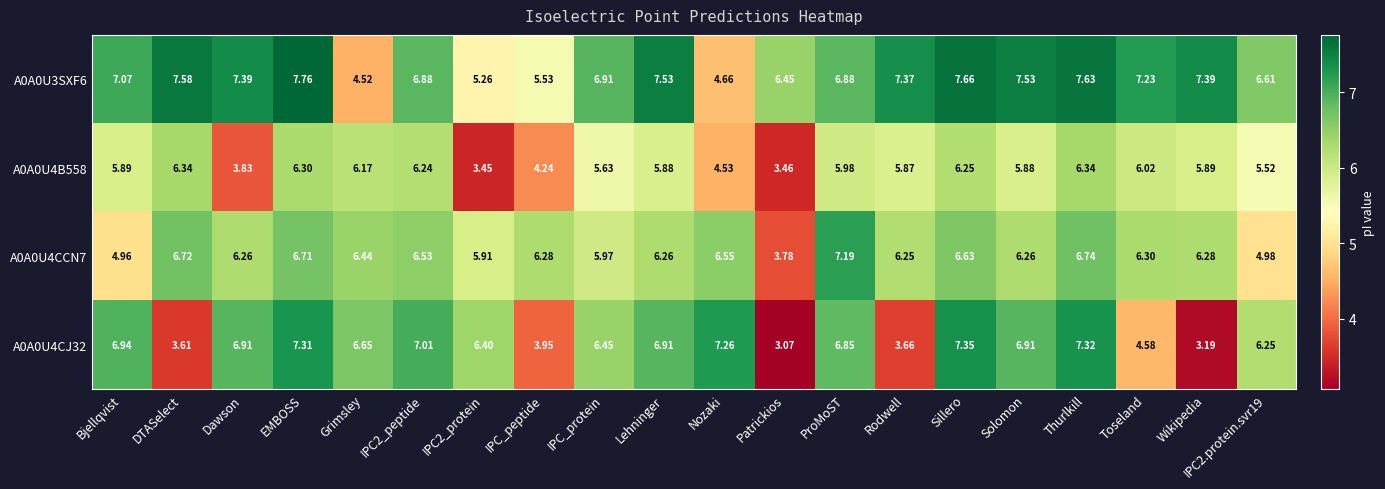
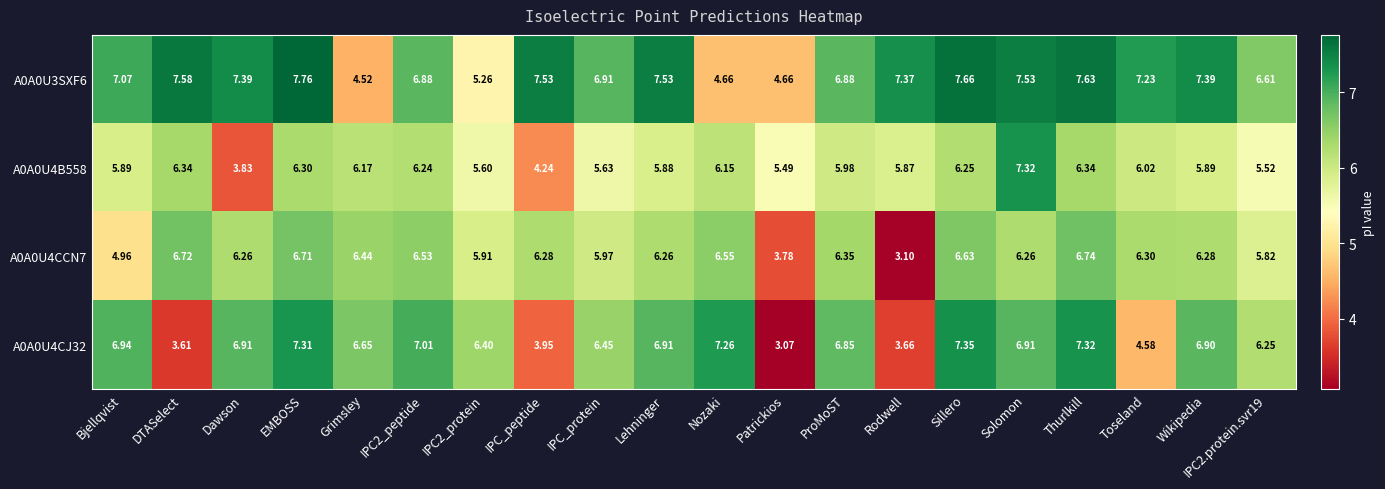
A0A0U3SXF6, IPC_peptide: 5.53 -> 7.53
A0A0U3SXF6, Patrickios: 6.45 -> 4.66
A0A0U4B558, IPC2_protein: 3.45 -> 5.60
A0A0U4B558, Nozaki: 4.53 -> 6.15
A0A0U4B558, Patrickios: 3.46 -> 5.49
A0A0U4B558, Solomon: 5.88 -> 7.32
A0A0U4CCN7, ProMoST: 7.19 -> 6.35
A0A0U4CCN7, Rodwell: 6.25 -> 3.10
A0A0U4CCN7, IPC2.protein.svr19: 4.98 -> 5.82
A0A0U4CJ32, Wikipedia: 3.19 -> 6.90
